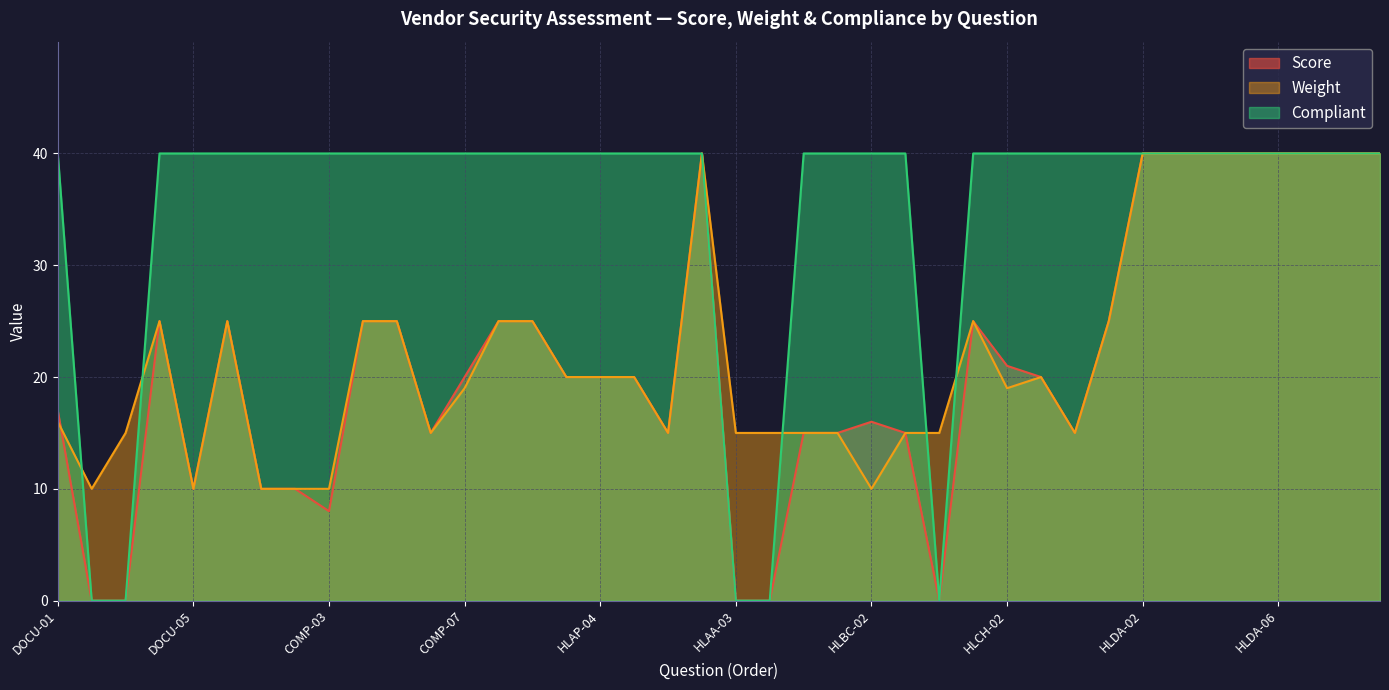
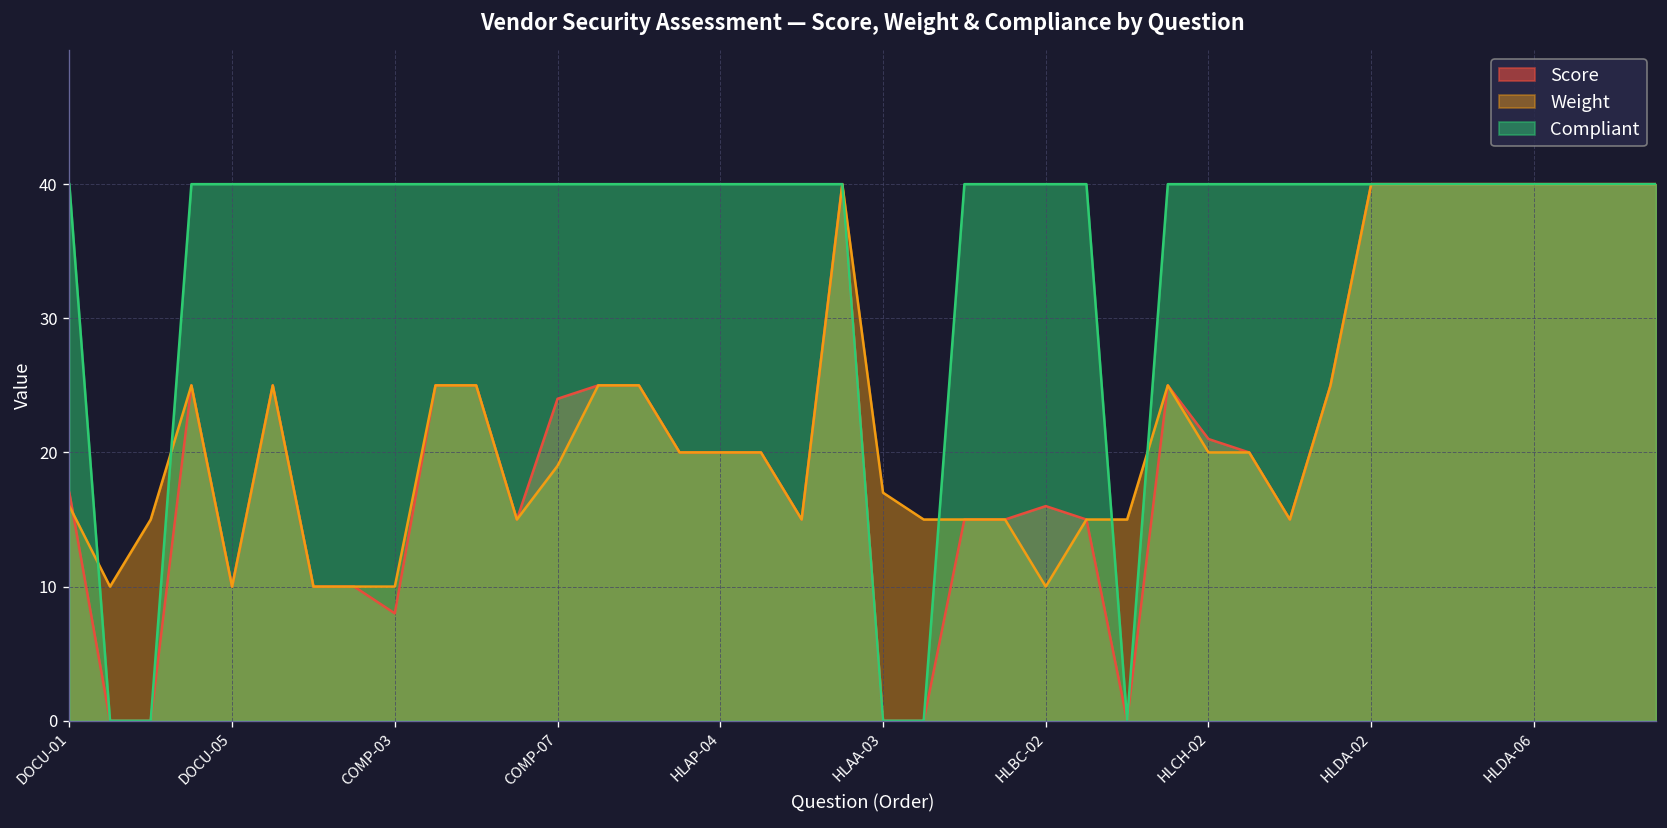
Score, COMP-07: 20 -> 24
Weight, HLAA-03: 15 -> 17
Weight, HLCH-02: 19 -> 20
